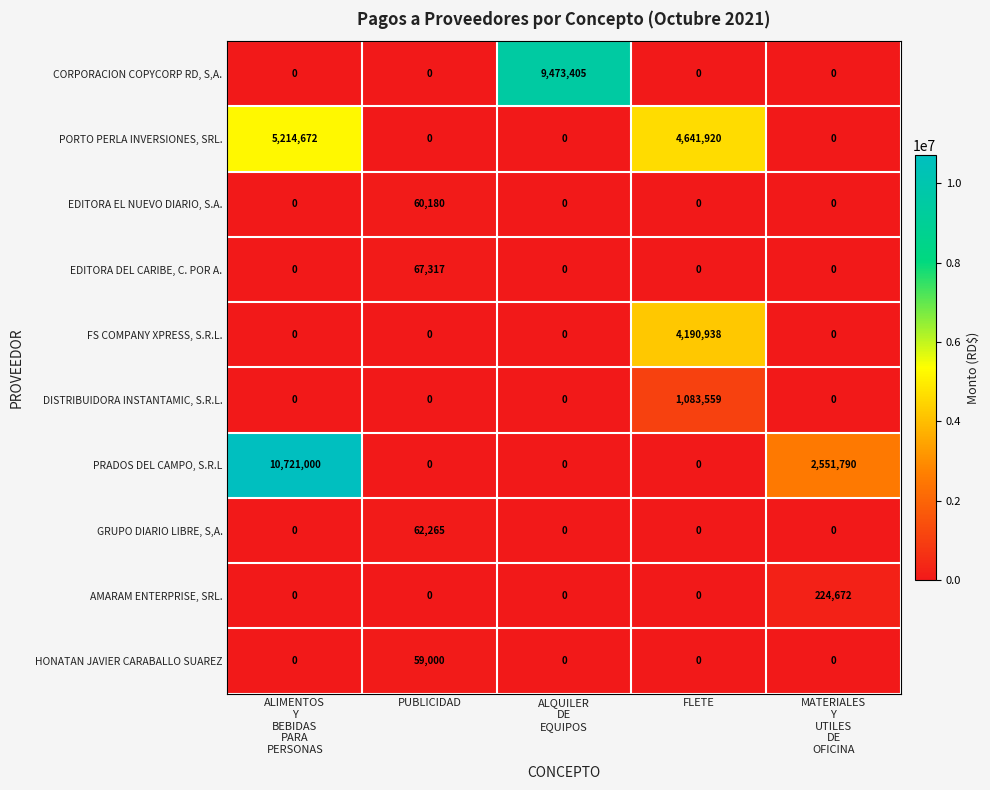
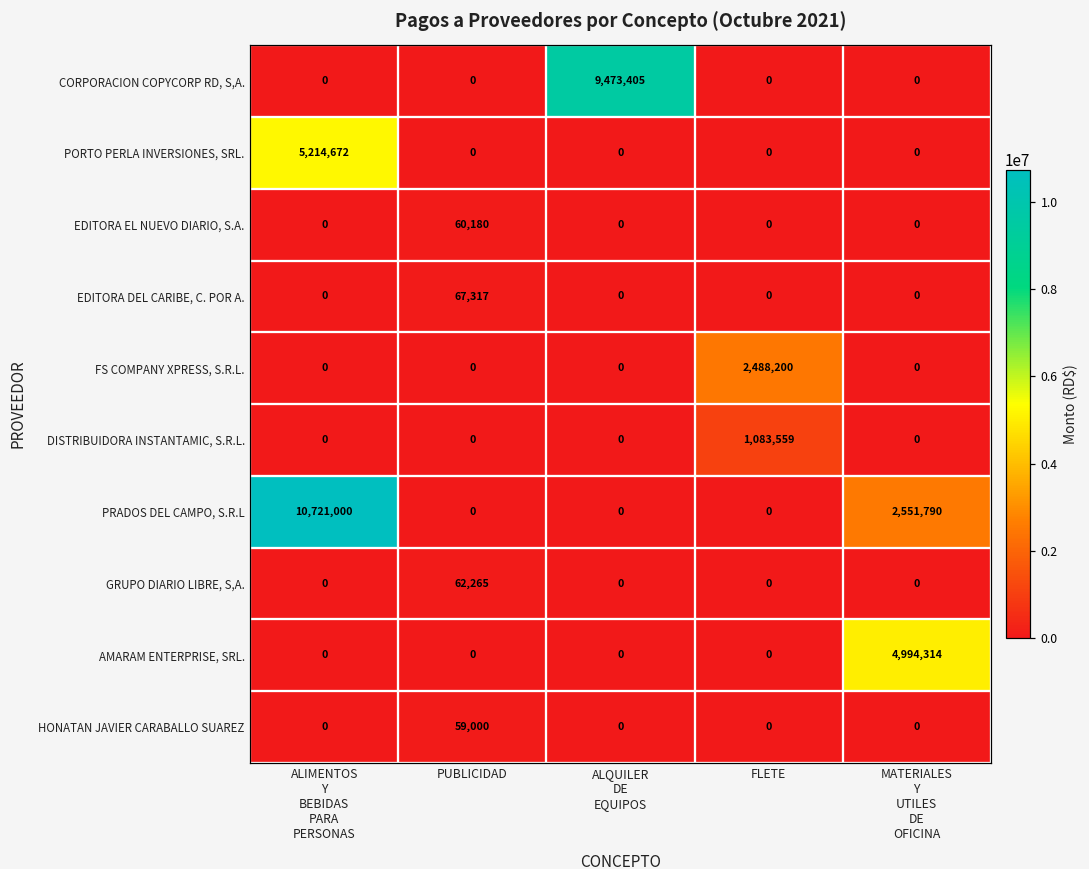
PORTO PERLA INVERSIONES, SRL., FLETE: 4,641,920 -> 0
FS COMPANY XPRESS, S.R.L., FLETE: 4,190,938 -> 2,488,200
AMARAM ENTERPRISE, SRL., MATERIALES Y UTILES DE OFICINA: 224,672 -> 4,994,314
